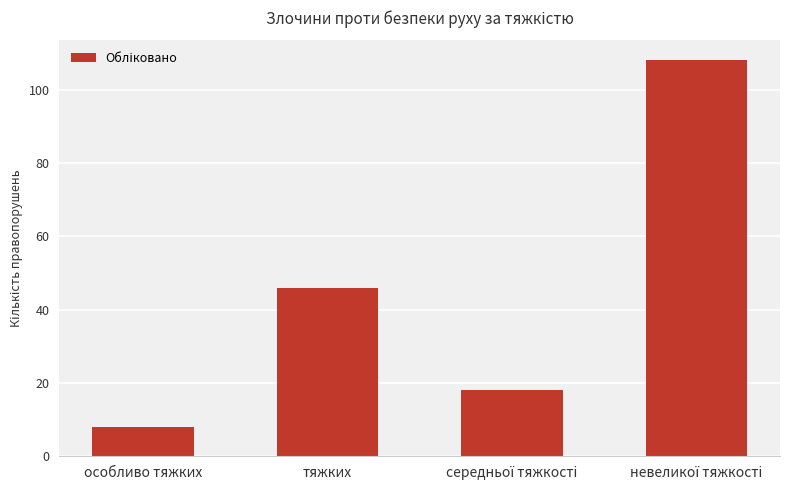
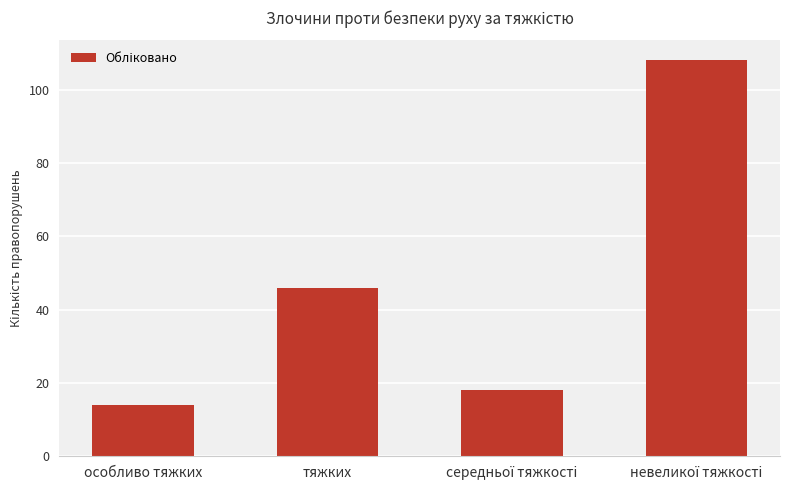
особливо тяжких: 8 -> 14
